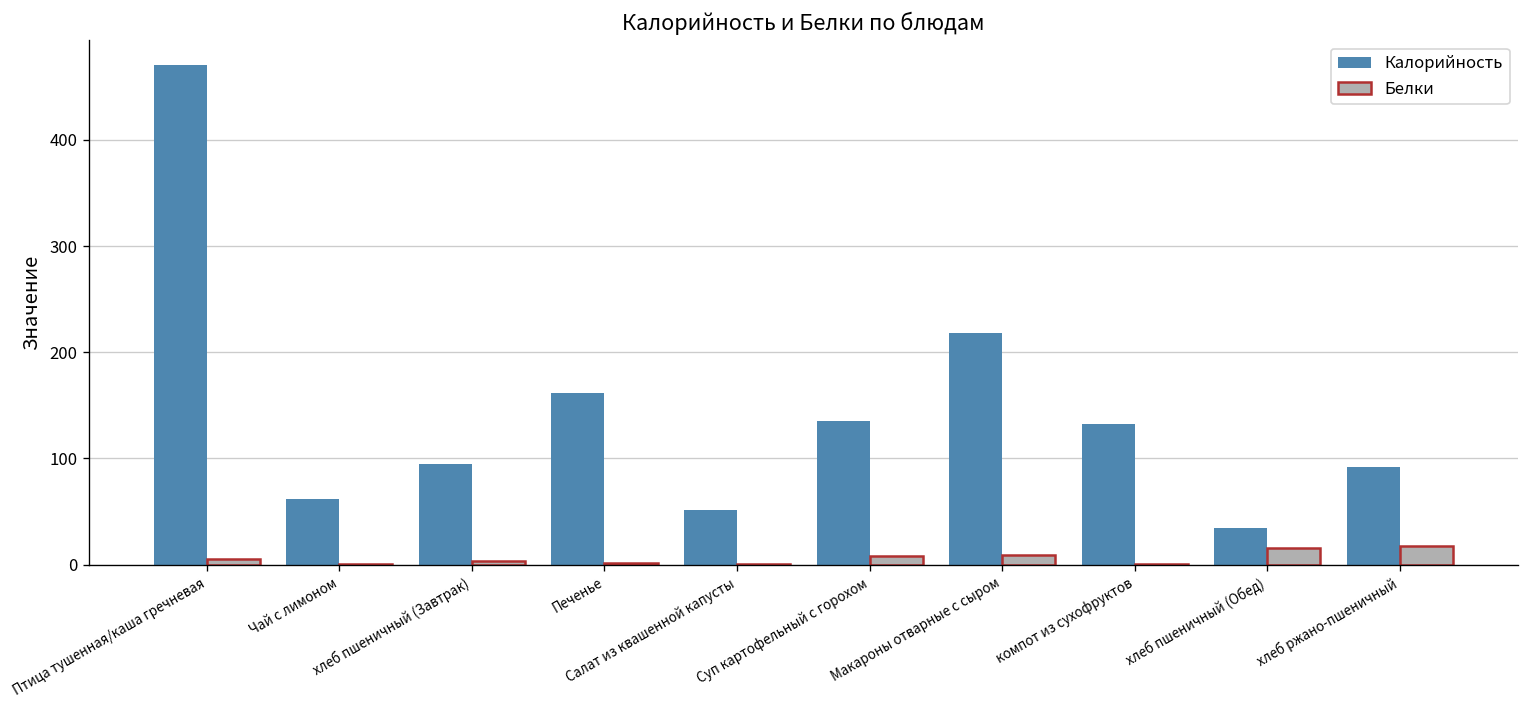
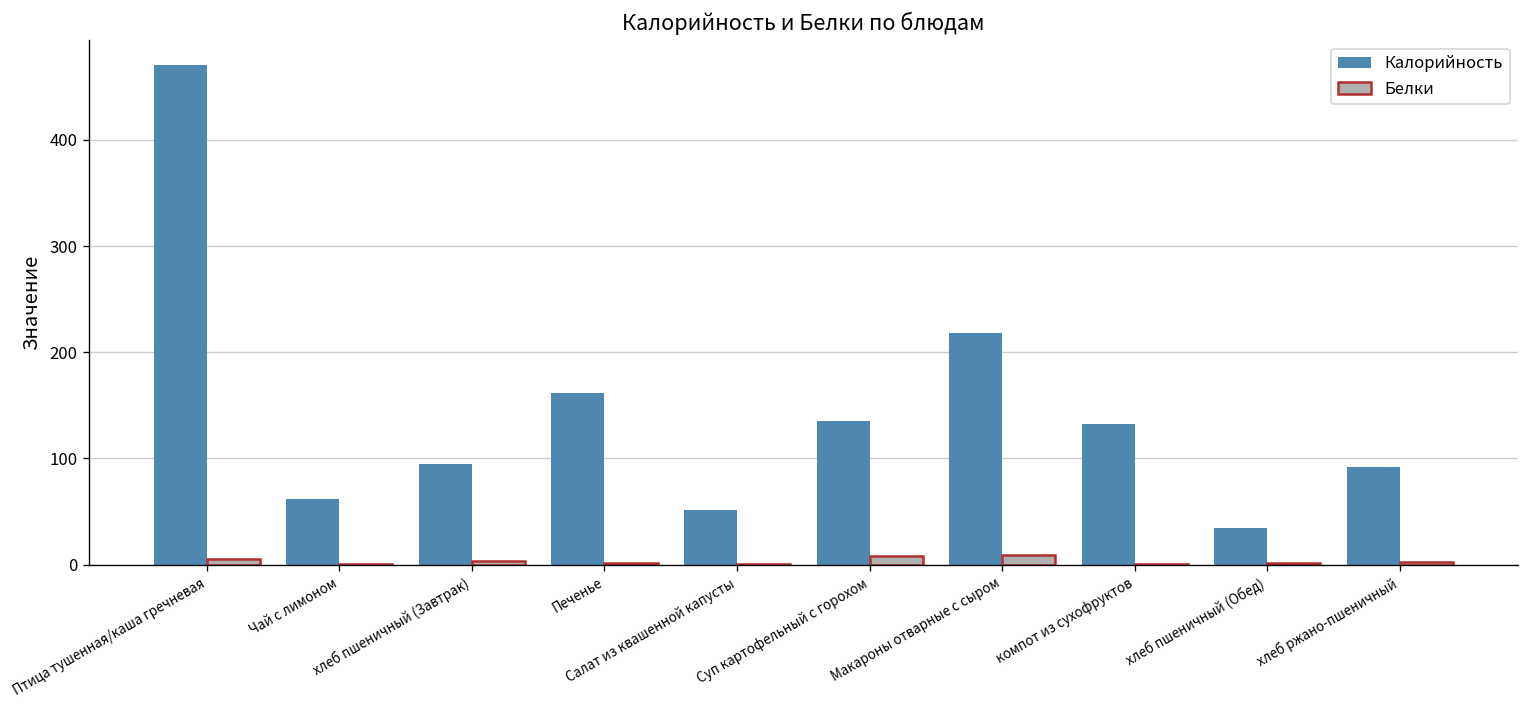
Белки, хлеб пшеничный (Обед): 20 -> 0
Белки, хлеб ржано-пшеничный: 20 -> 0
